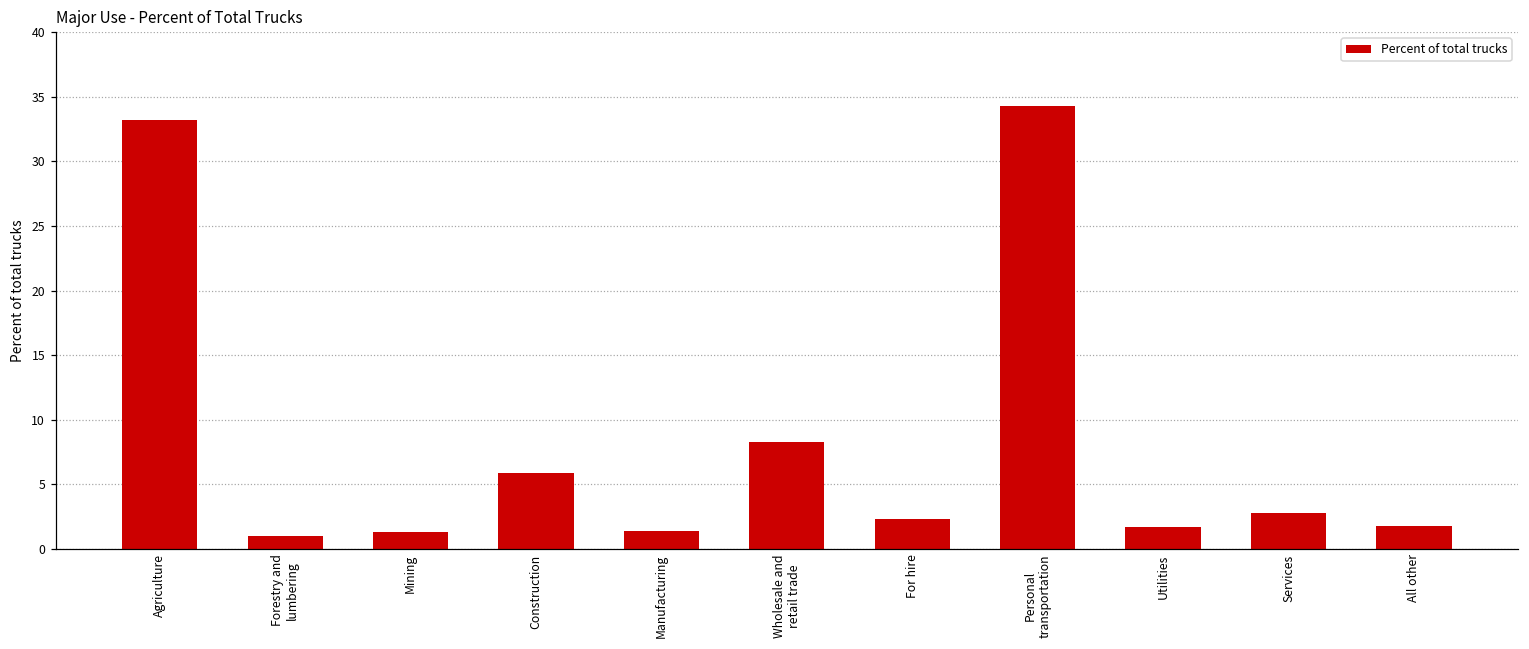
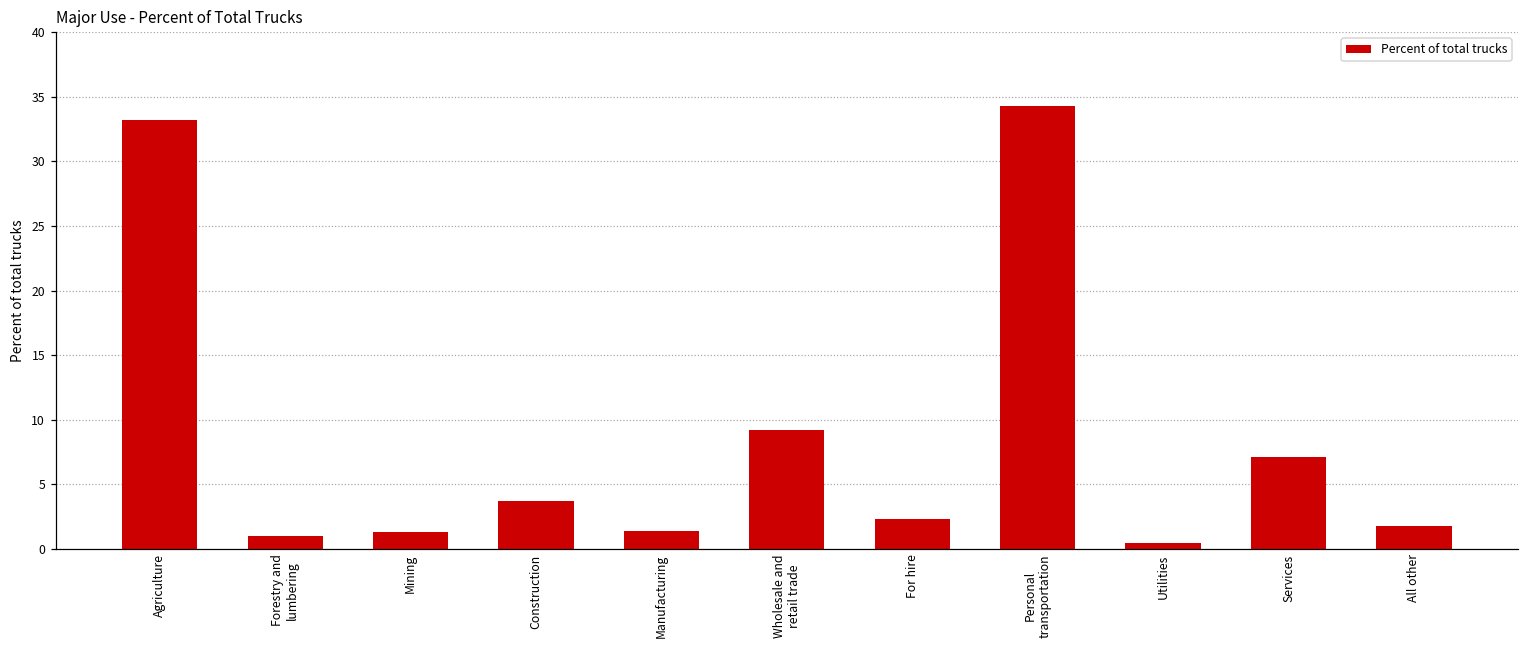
Construction: 5.9 -> 3.7
Wholesale and retail trade: 8.3 -> 9.2
Utilities: 1.7 -> 0.5
Services: 2.8 -> 7.1
